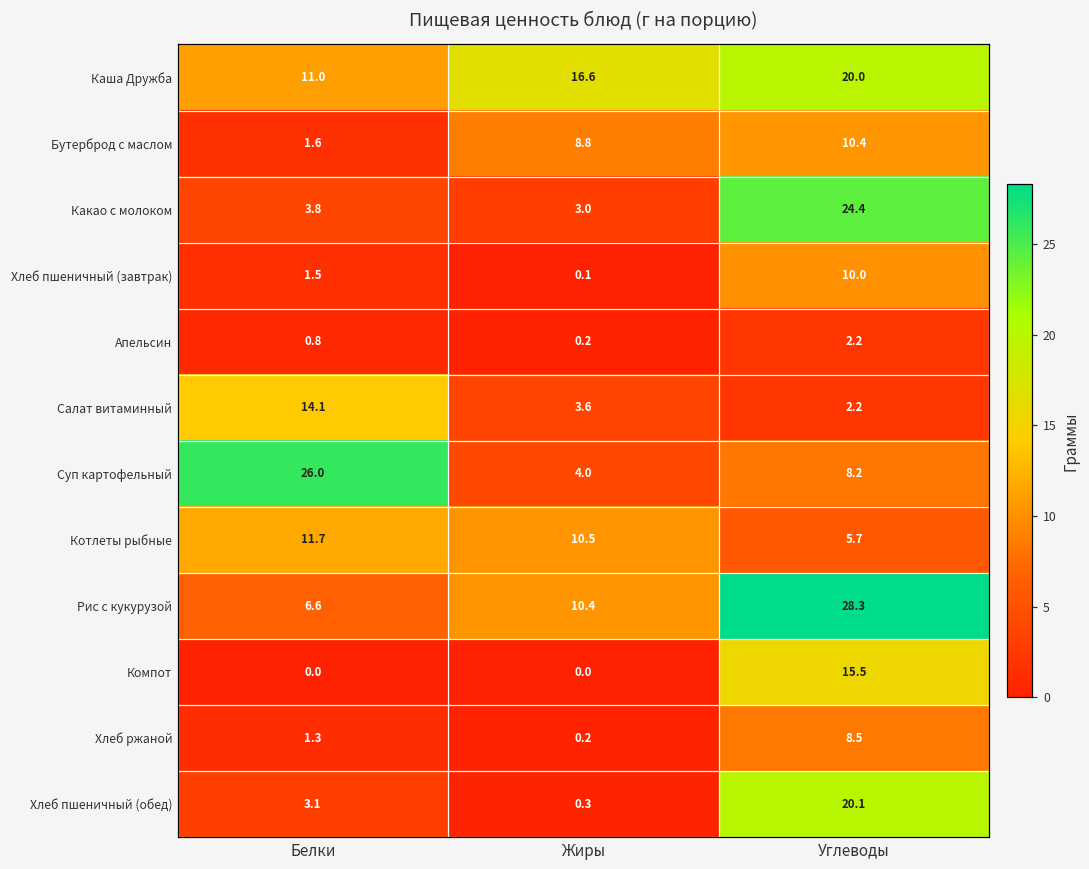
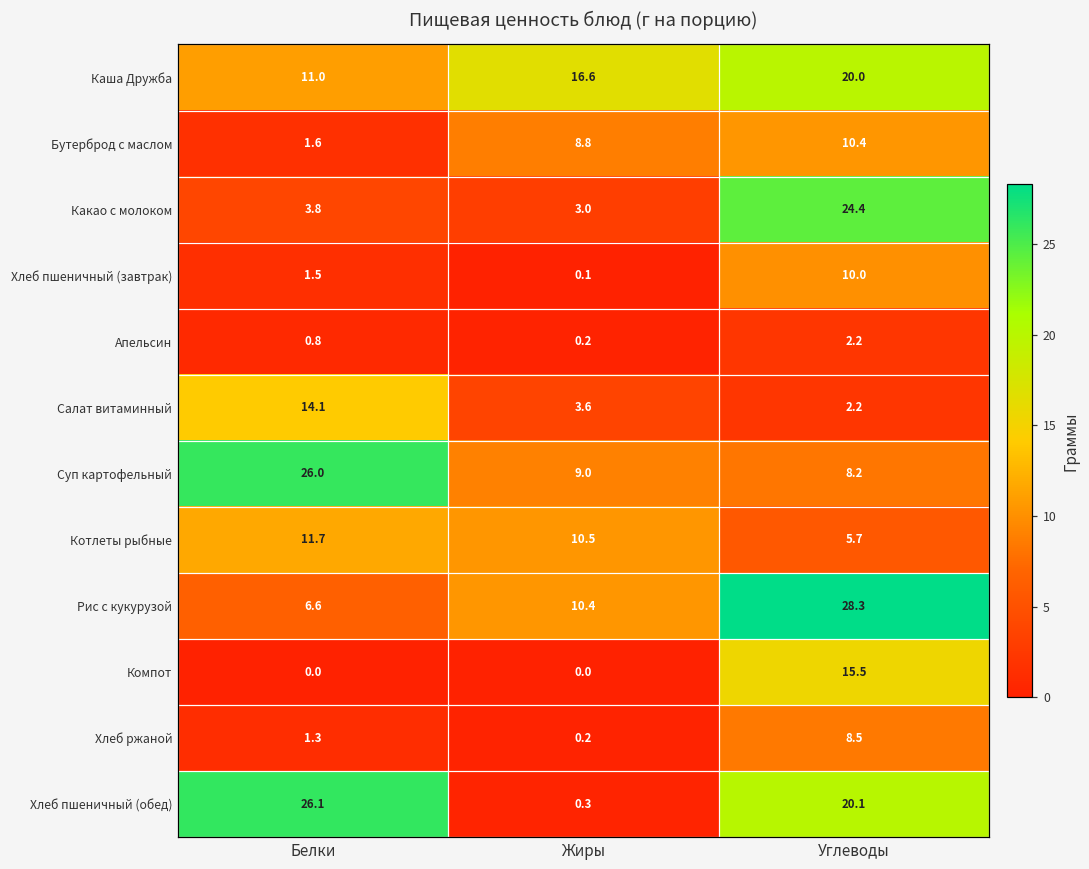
Суп картофельный, Жиры: 4.0 -> 9.0
Хлеб пшеничный (обед), Белки: 3.1 -> 26.1
